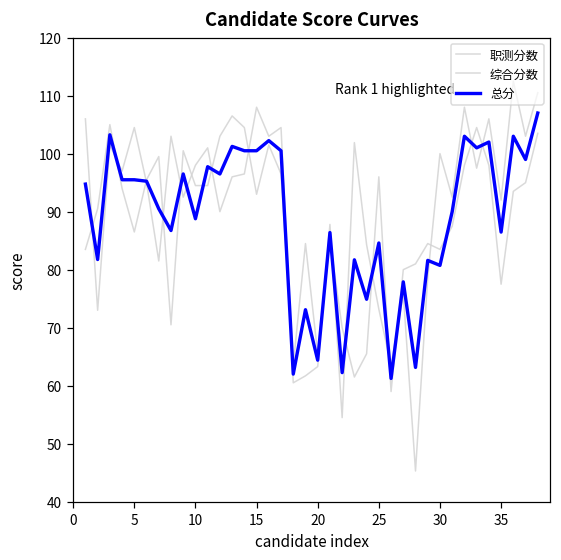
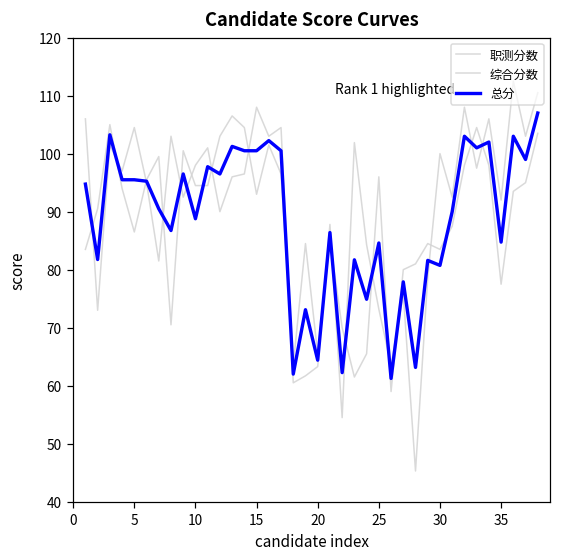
总分, 35: 86 -> 85
